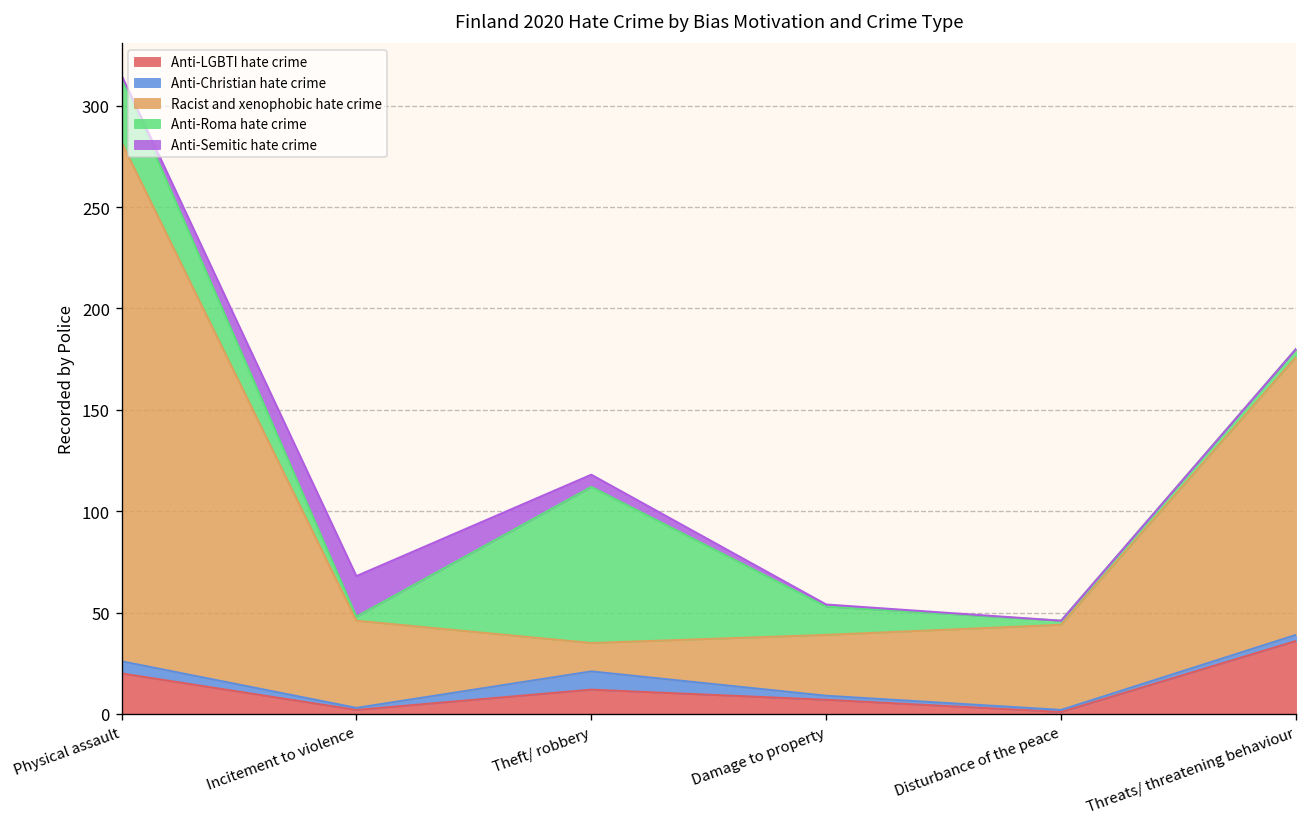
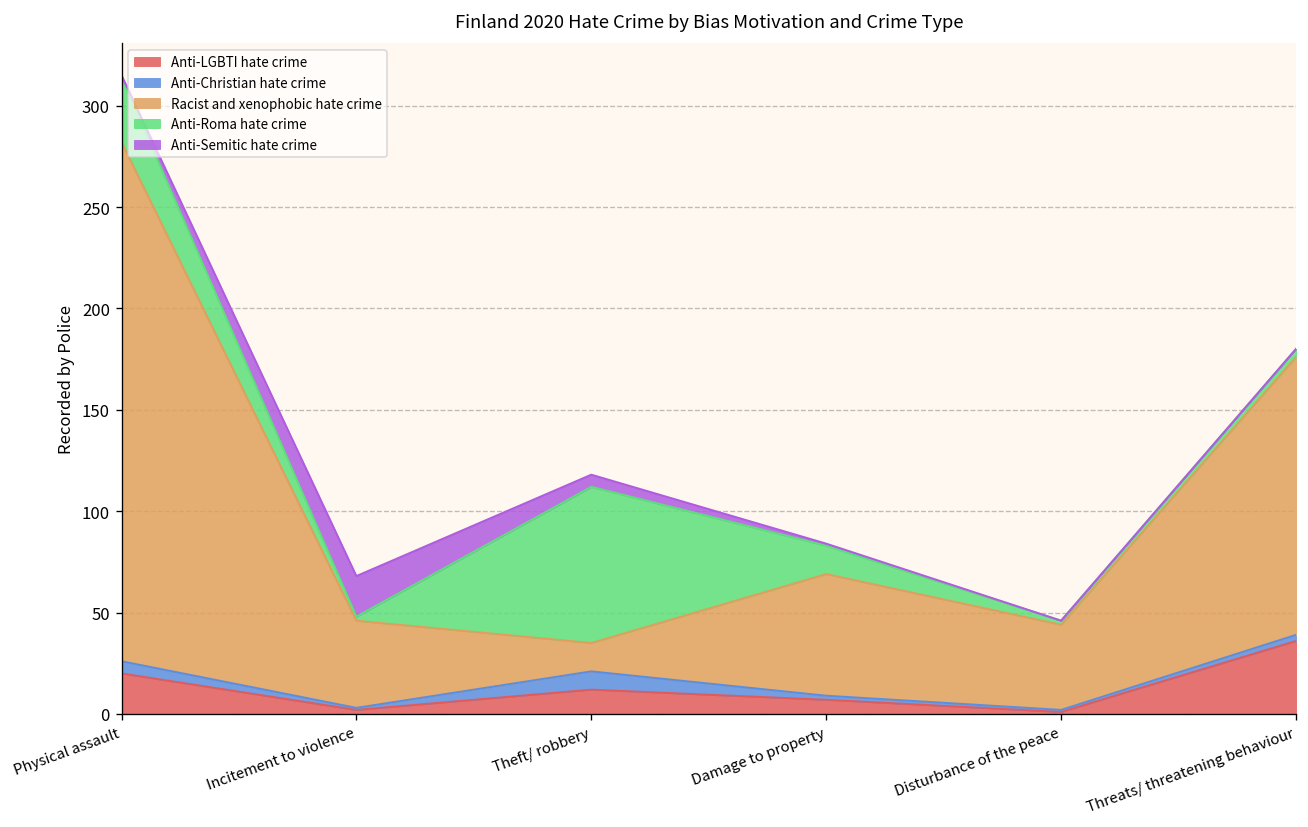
Racist and xenophobic hate crime, Damage to property: 30 -> 60
